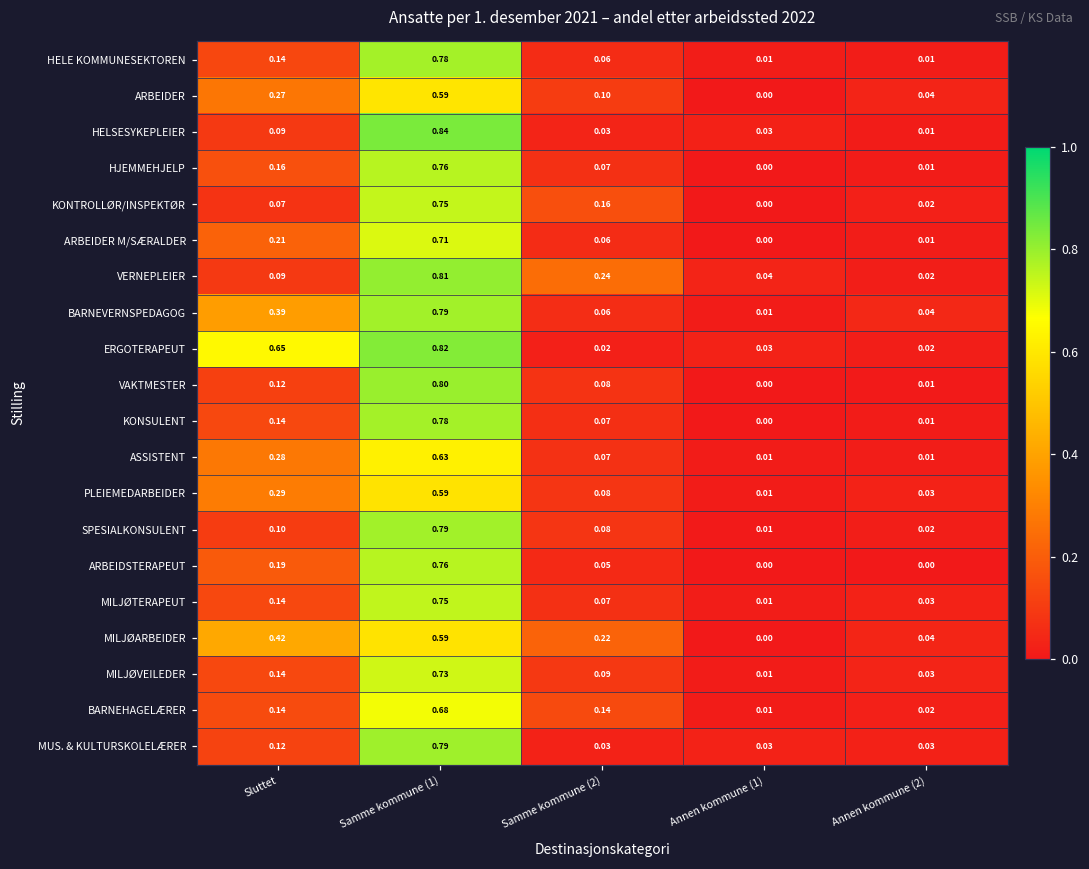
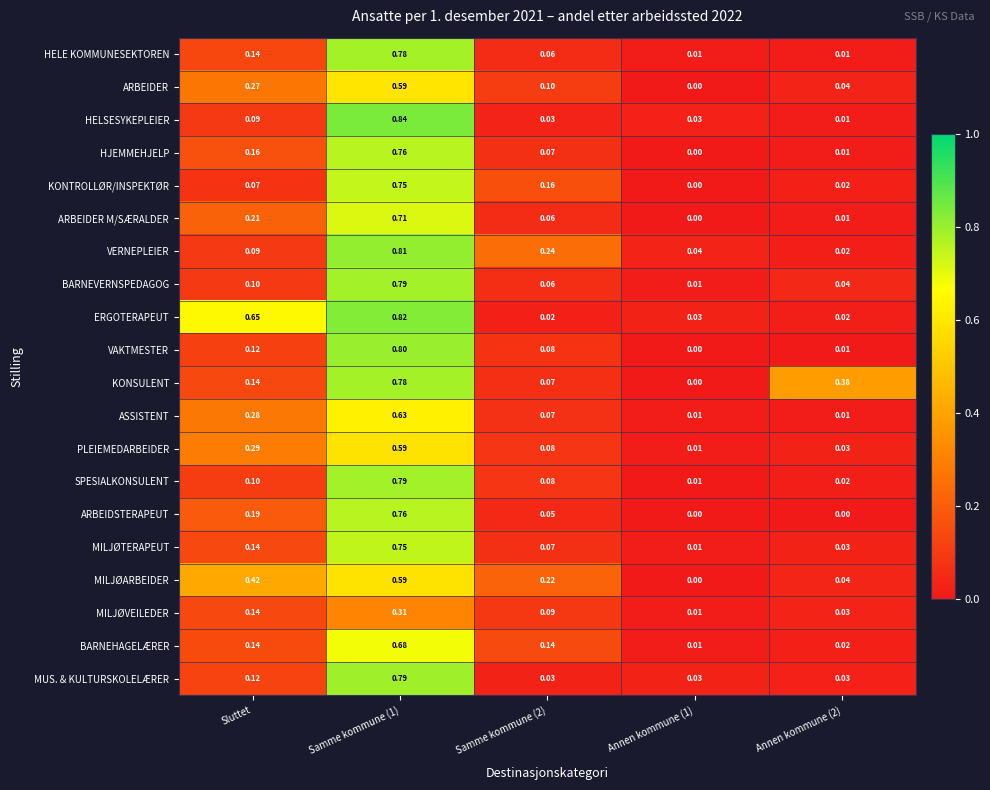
BARNEVERNSPEDAGOG, Sluttet: 0.39 -> 0.10
KONSULENT, Annen kommune (2): 0.01 -> 0.38
MILJØVEILEDER, Samme kommune (1): 0.73 -> 0.31
